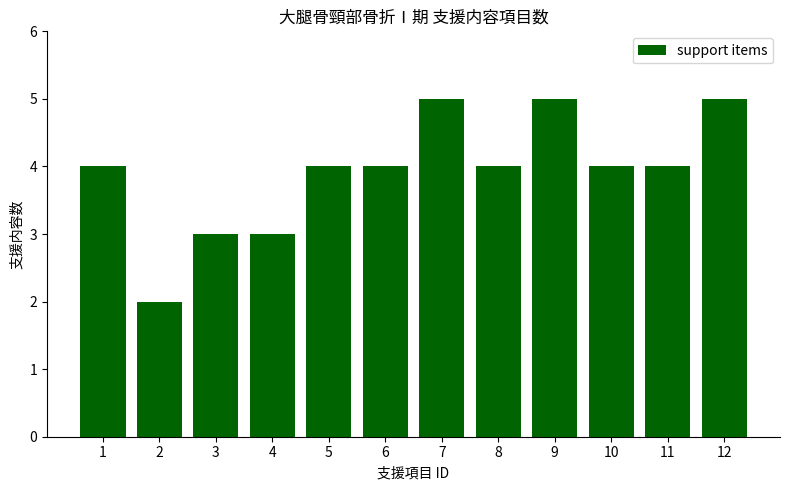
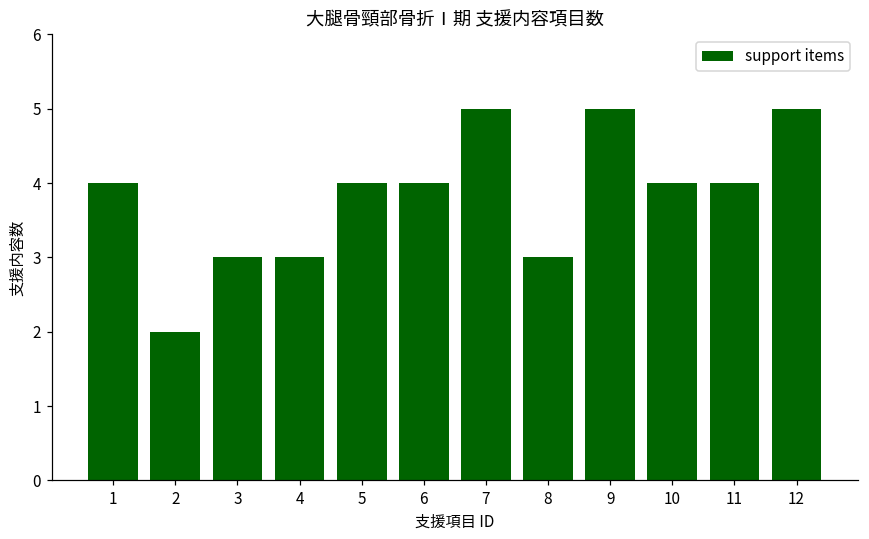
8: 4 -> 3
